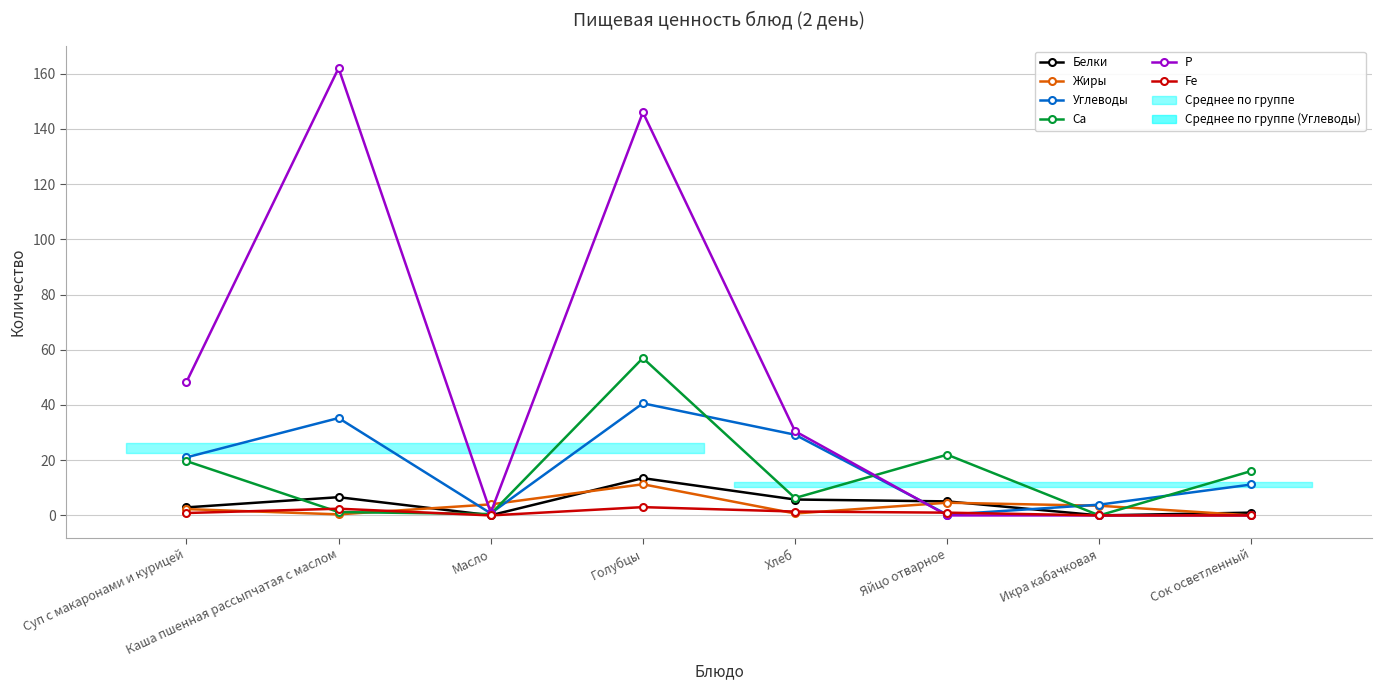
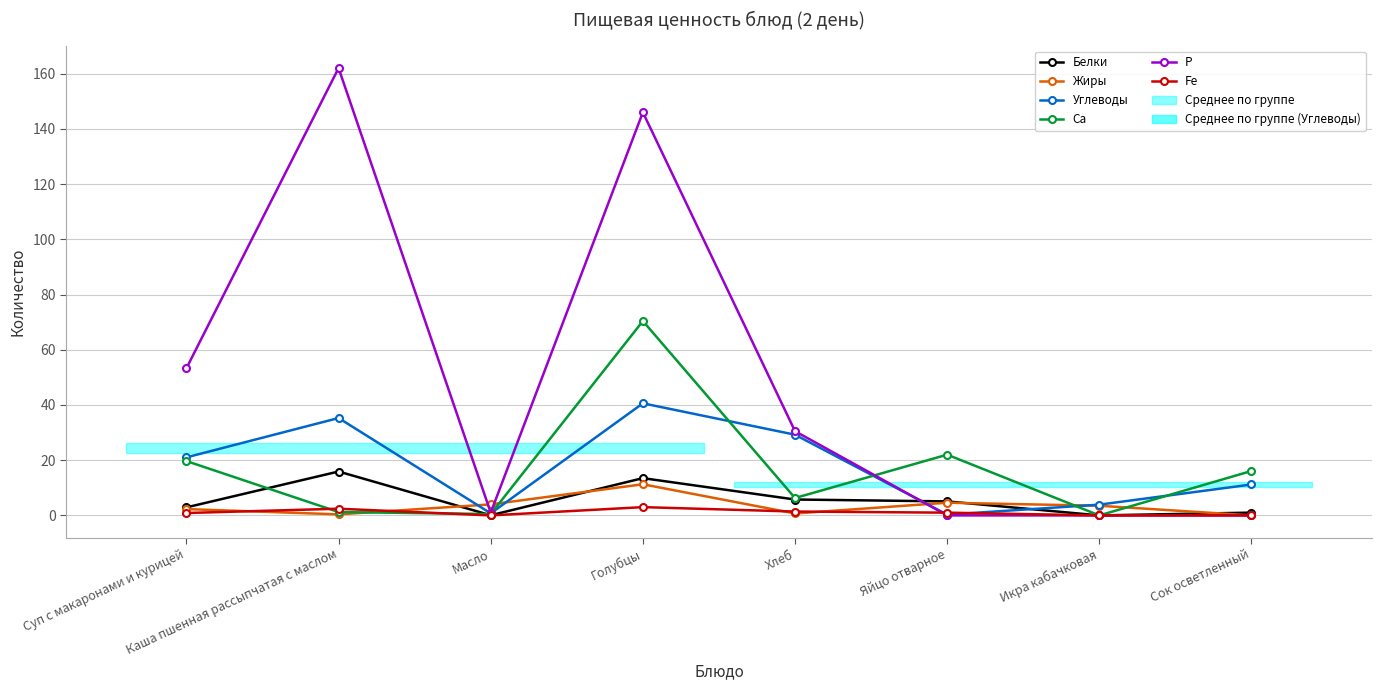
Р, Суп с макаронами и курицей: 48 -> 53
Белки, Каша пшенная рассыпчатая с маслом: 7 -> 16
Са, Голубцы: 57 -> 70
